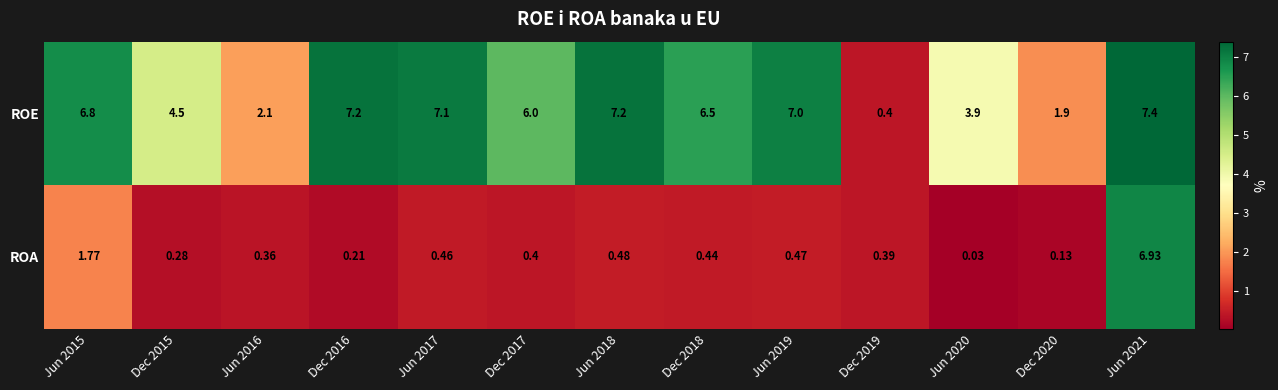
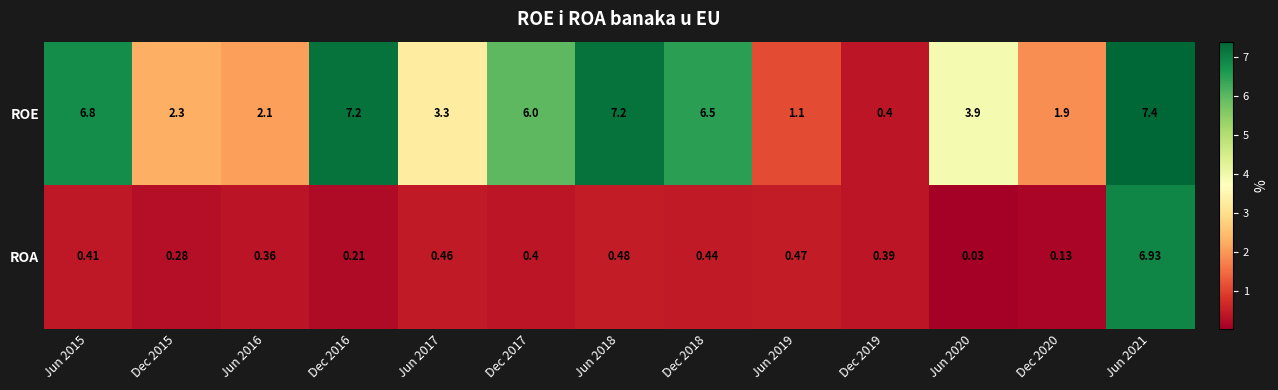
ROE, Dec 2015: 4.5 -> 2.3
ROE, Jun 2017: 7.1 -> 3.3
ROE, Jun 2019: 7.0 -> 1.1
ROA, Jun 2015: 1.77 -> 0.41
